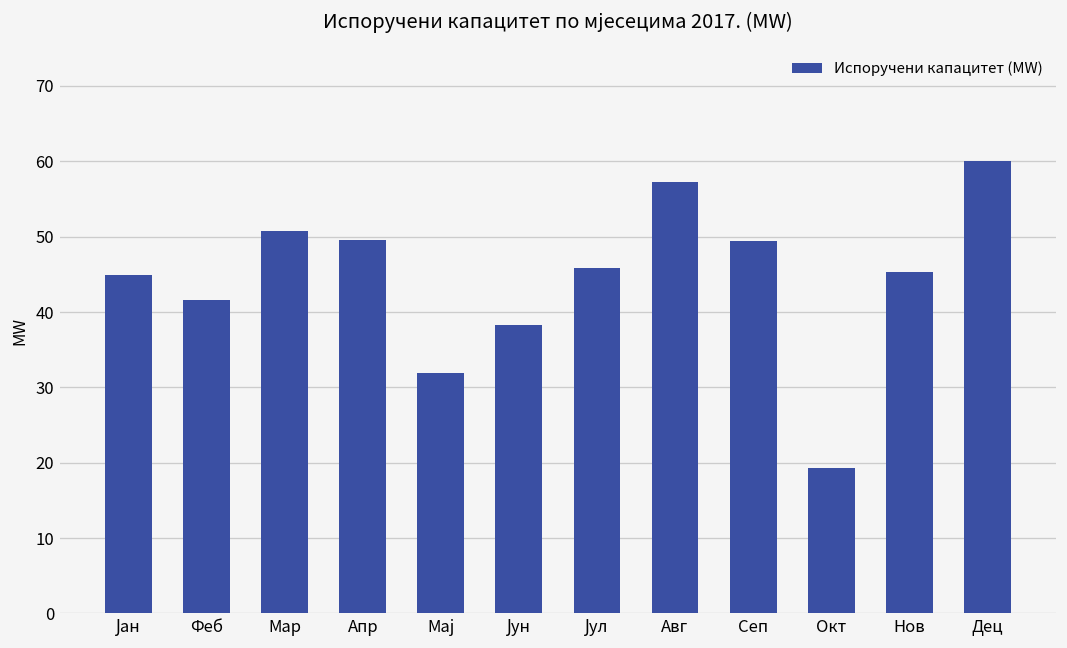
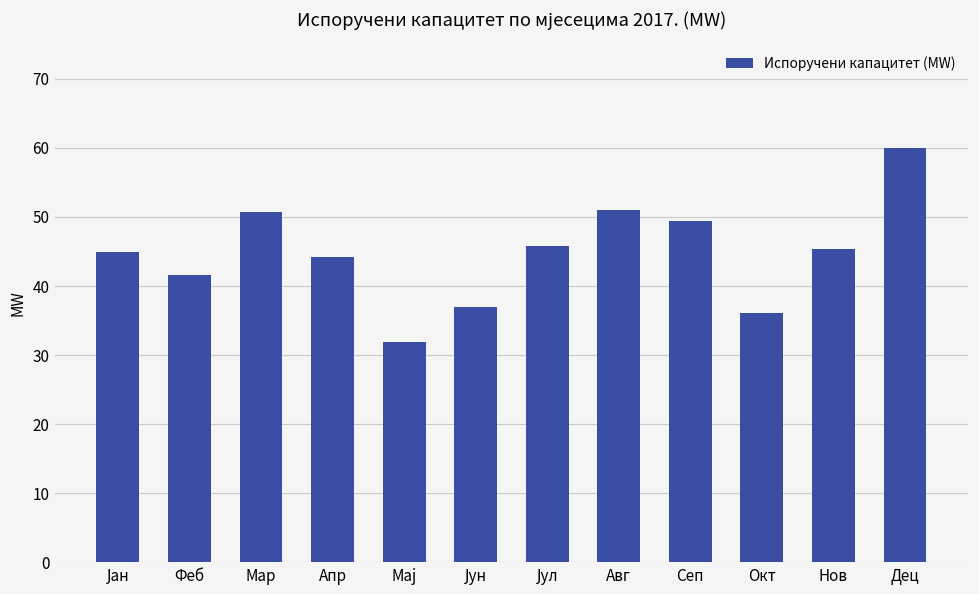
Апр: 50 -> 44
Јун: 38 -> 37
Авг: 57 -> 51
Окт: 19 -> 36
